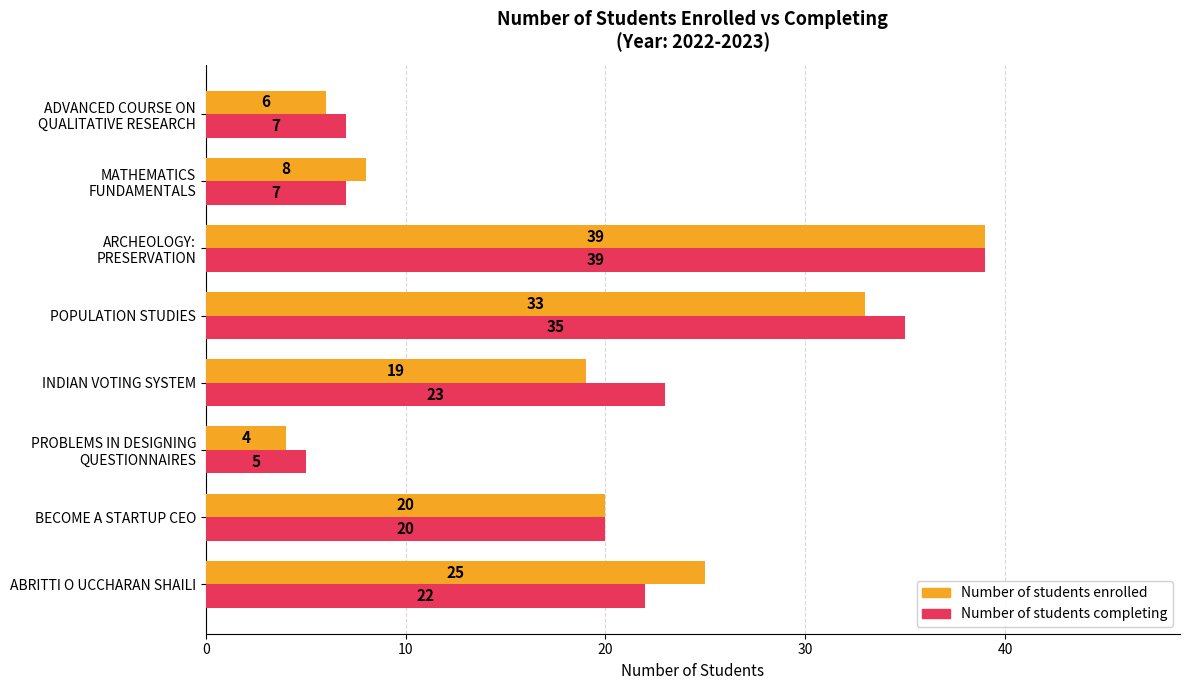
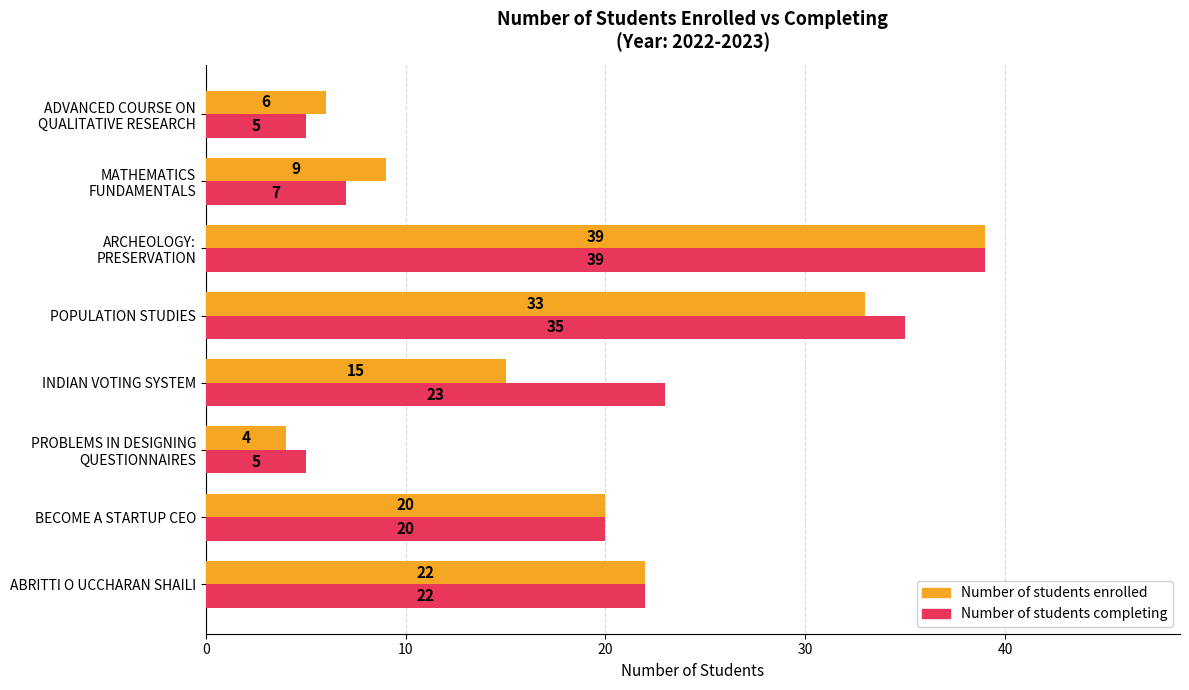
Number of students completing, ADVANCED COURSE ON QUALITATIVE RESEARCH: 7 -> 5
Number of students enrolled, MATHEMATICS FUNDAMENTALS: 8 -> 9
Number of students enrolled, INDIAN VOTING SYSTEM: 19 -> 15
Number of students enrolled, ABRITTI O UCCHARAN SHAILI: 25 -> 22
